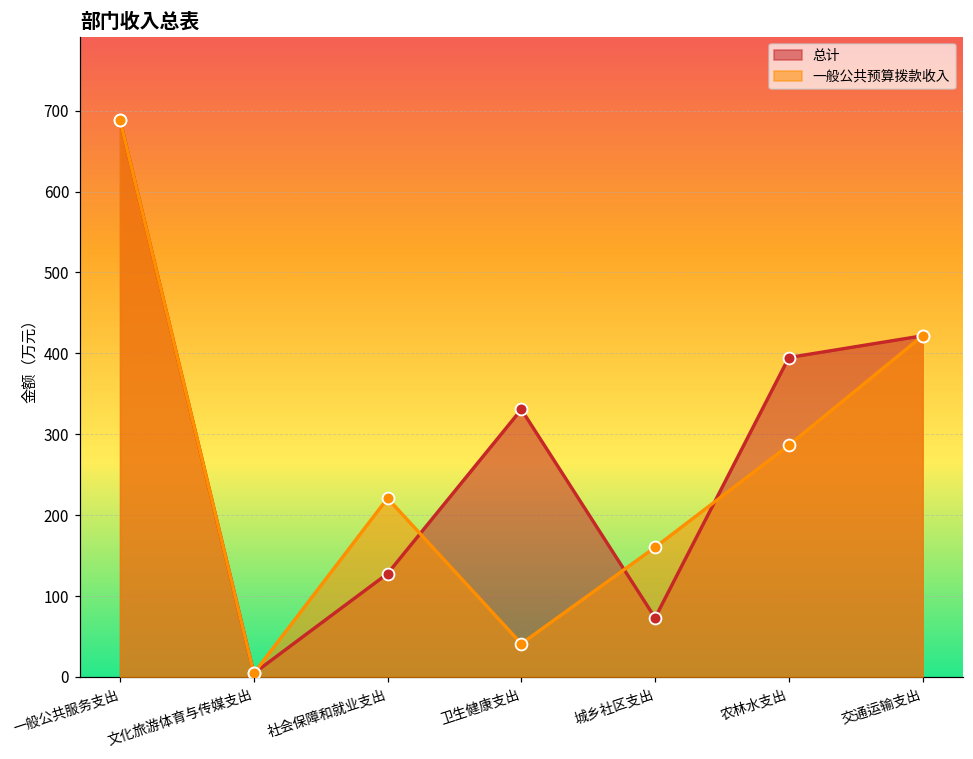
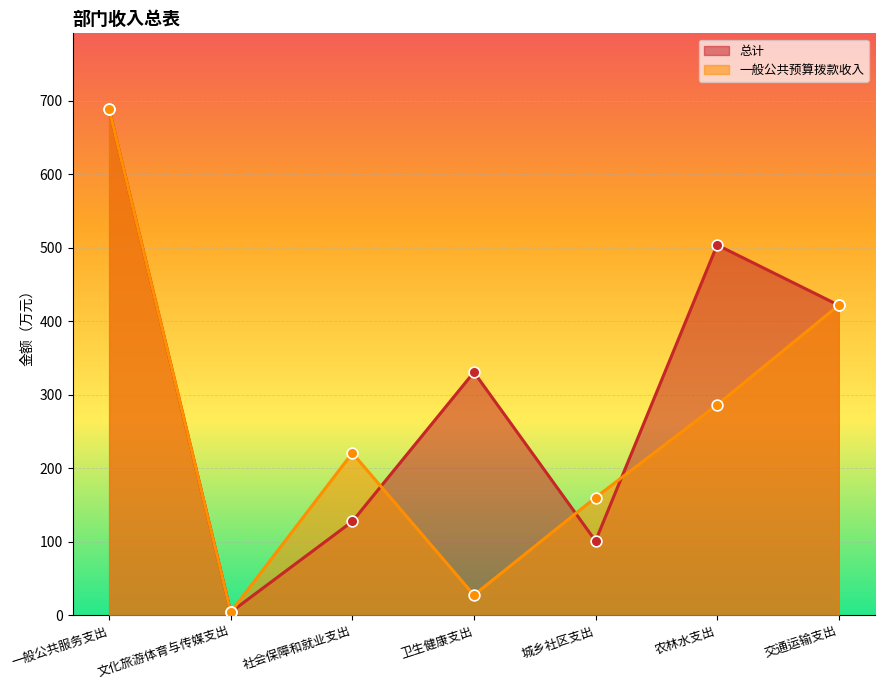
一般公共预算拨款收入, 卫生健康支出: 40 -> 30
总计, 城乡社区支出: 70 -> 100
总计, 农林水支出: 390 -> 500
